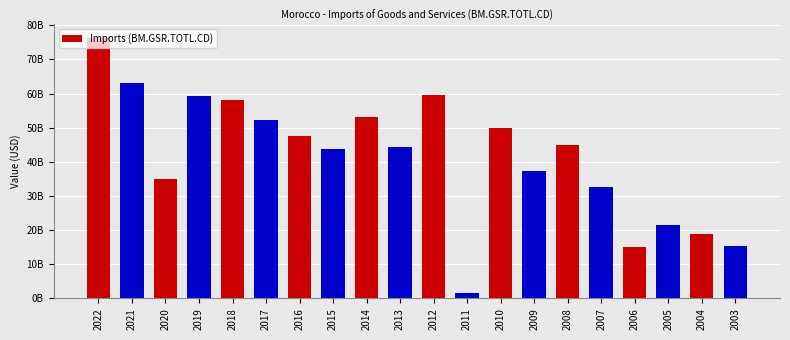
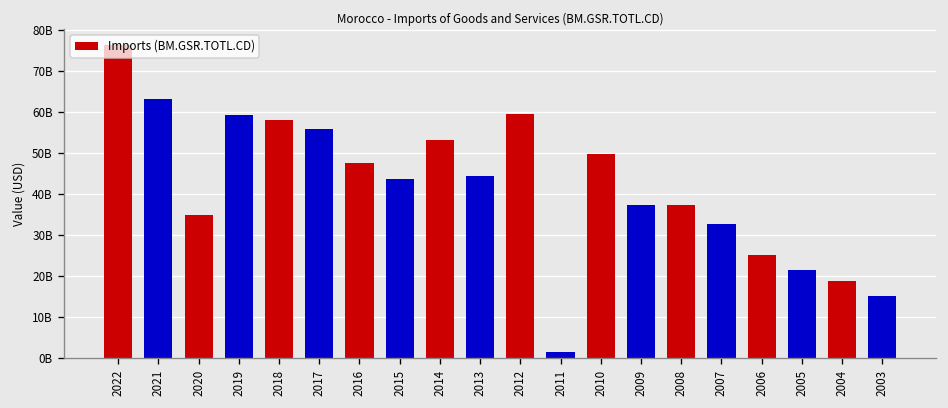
2017: 52000000000 -> 56000000000
2008: 45000000000 -> 37000000000
2006: 15000000000 -> 25000000000
